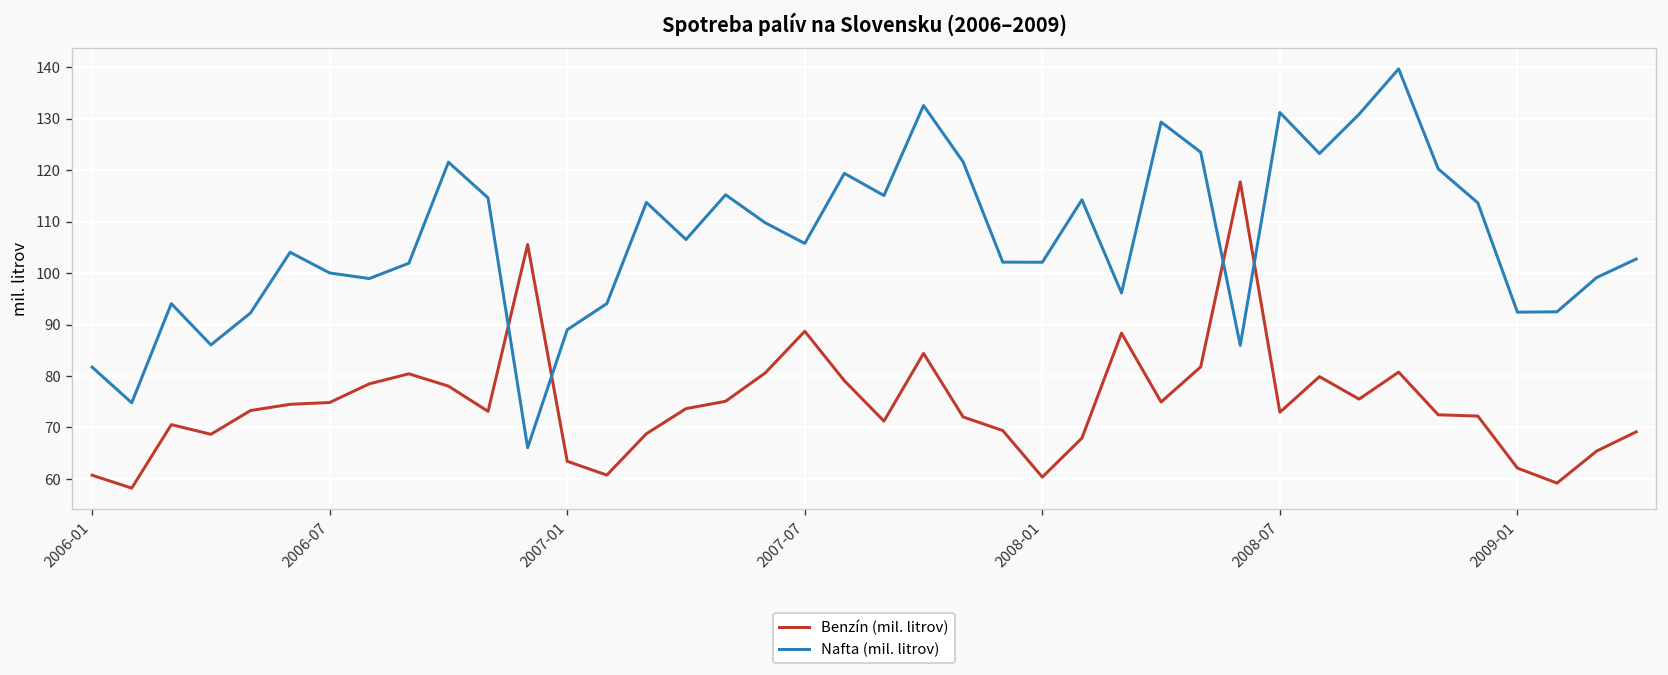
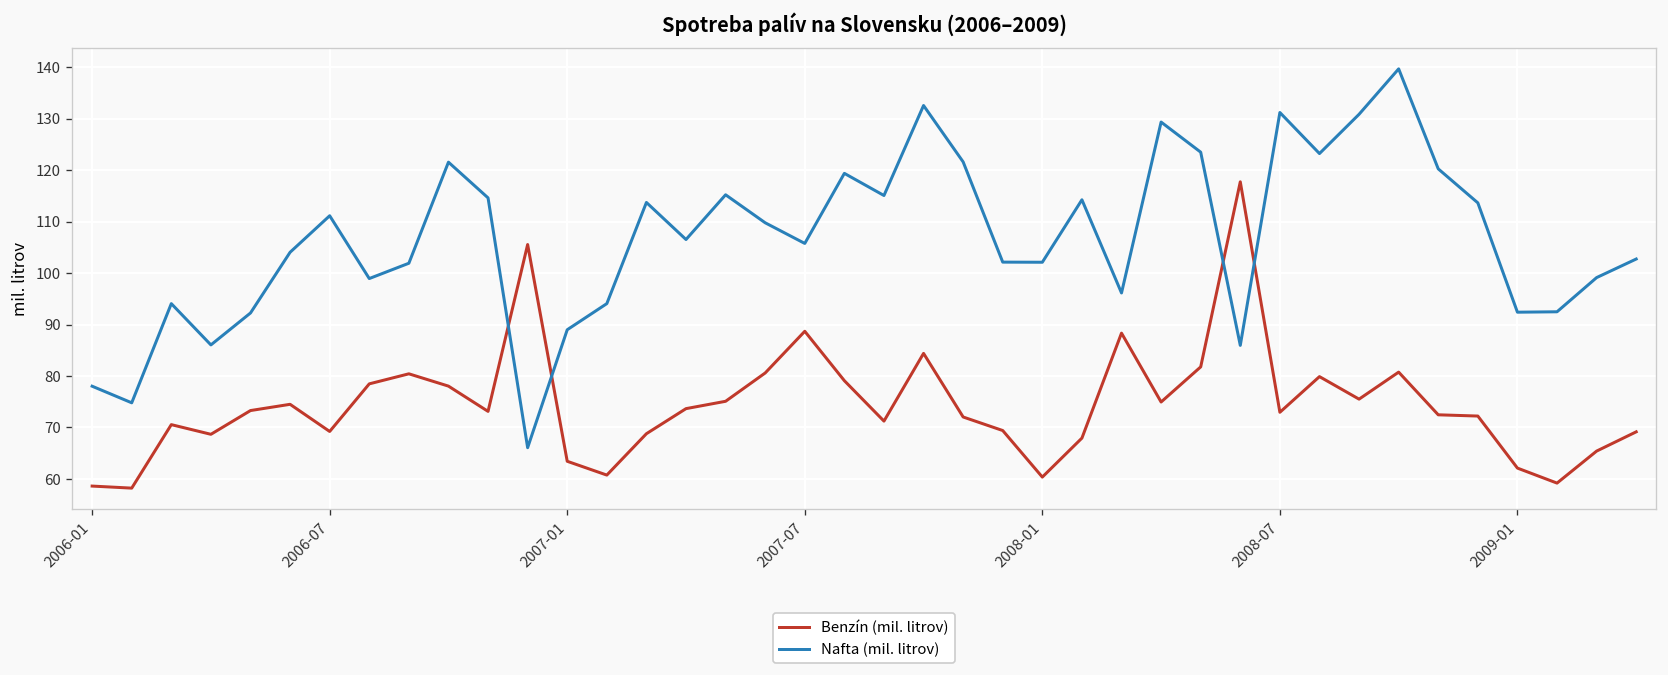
Benzín (mil. litrov), 2006-01: 61 -> 59
Nafta (mil. litrov), 2006-01: 82 -> 78
Benzín (mil. litrov), 2006-07: 75 -> 69
Nafta (mil. litrov), 2006-07: 100 -> 111
